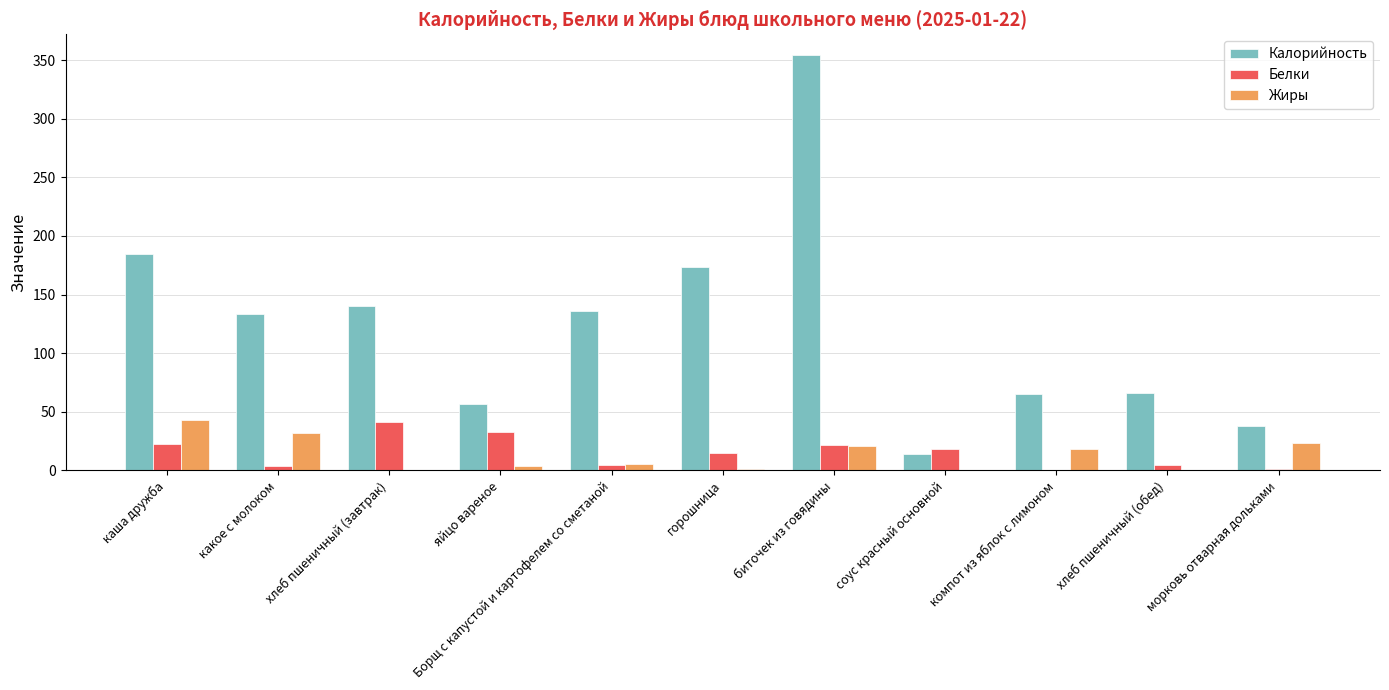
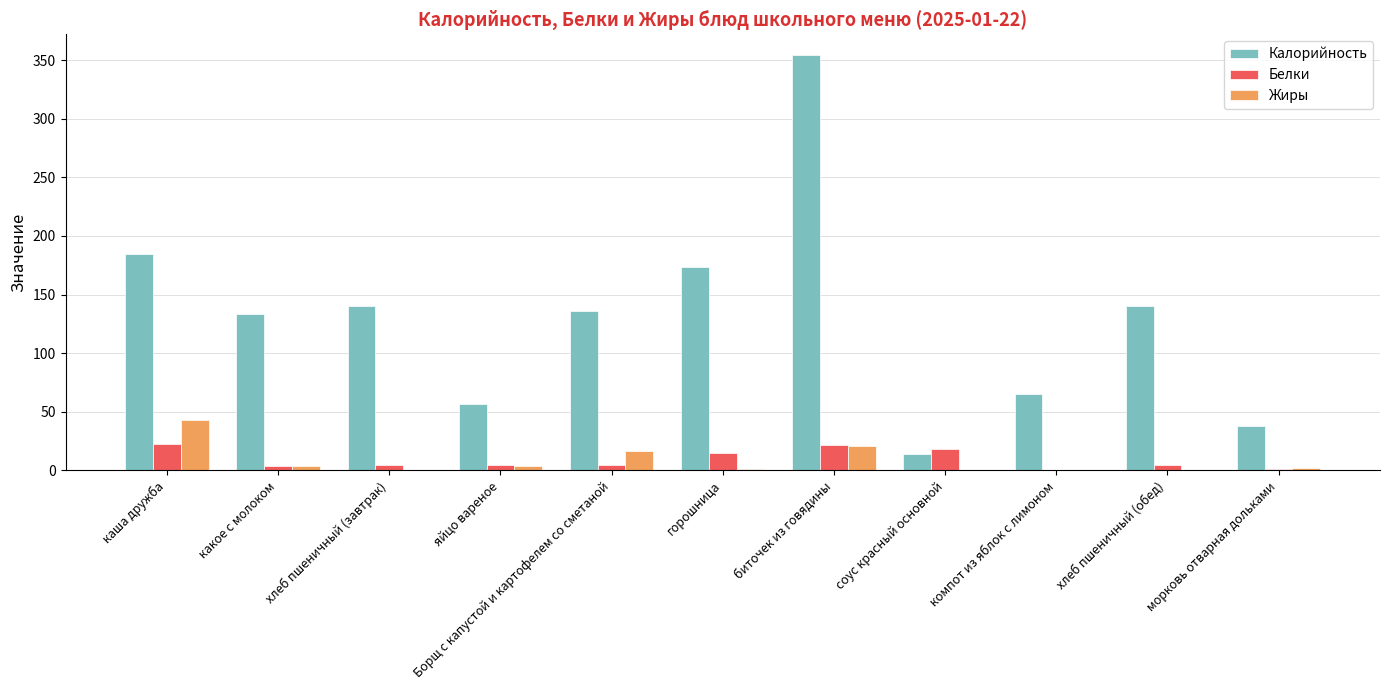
Жиры, какое с молоком: 32 -> 3
Белки, хлеб пшеничный (завтрак): 41 -> 5
Белки, яйцо вареное: 33 -> 5
Жиры, Борщ с капустой и картофелем со сметаной: 6 -> 16
Жиры, компот из яблок с лимоном: 19 -> 0
Калорийность, хлеб пшеничный (обед): 66 -> 141
Жиры, морковь отварная дольками: 24 -> 2
